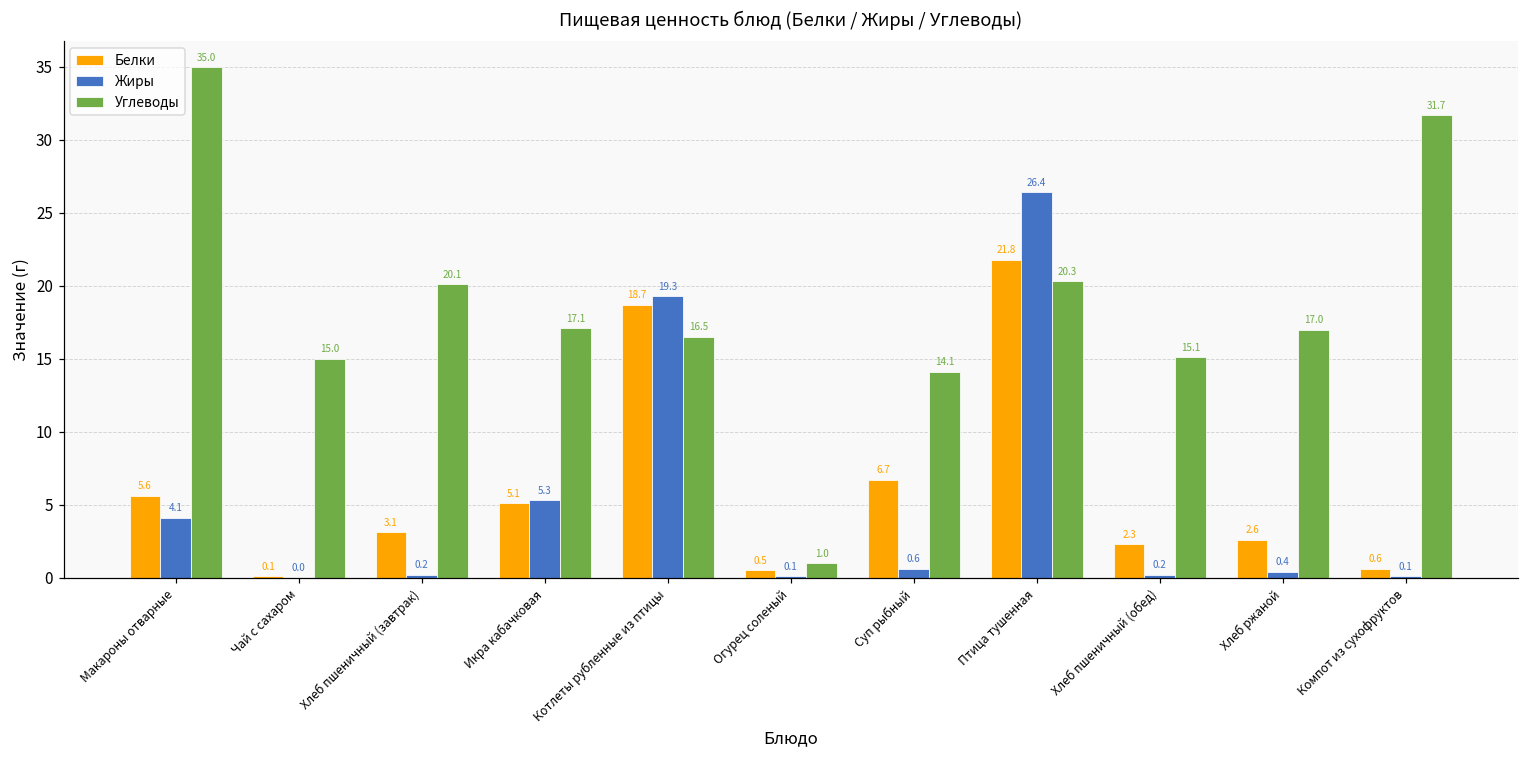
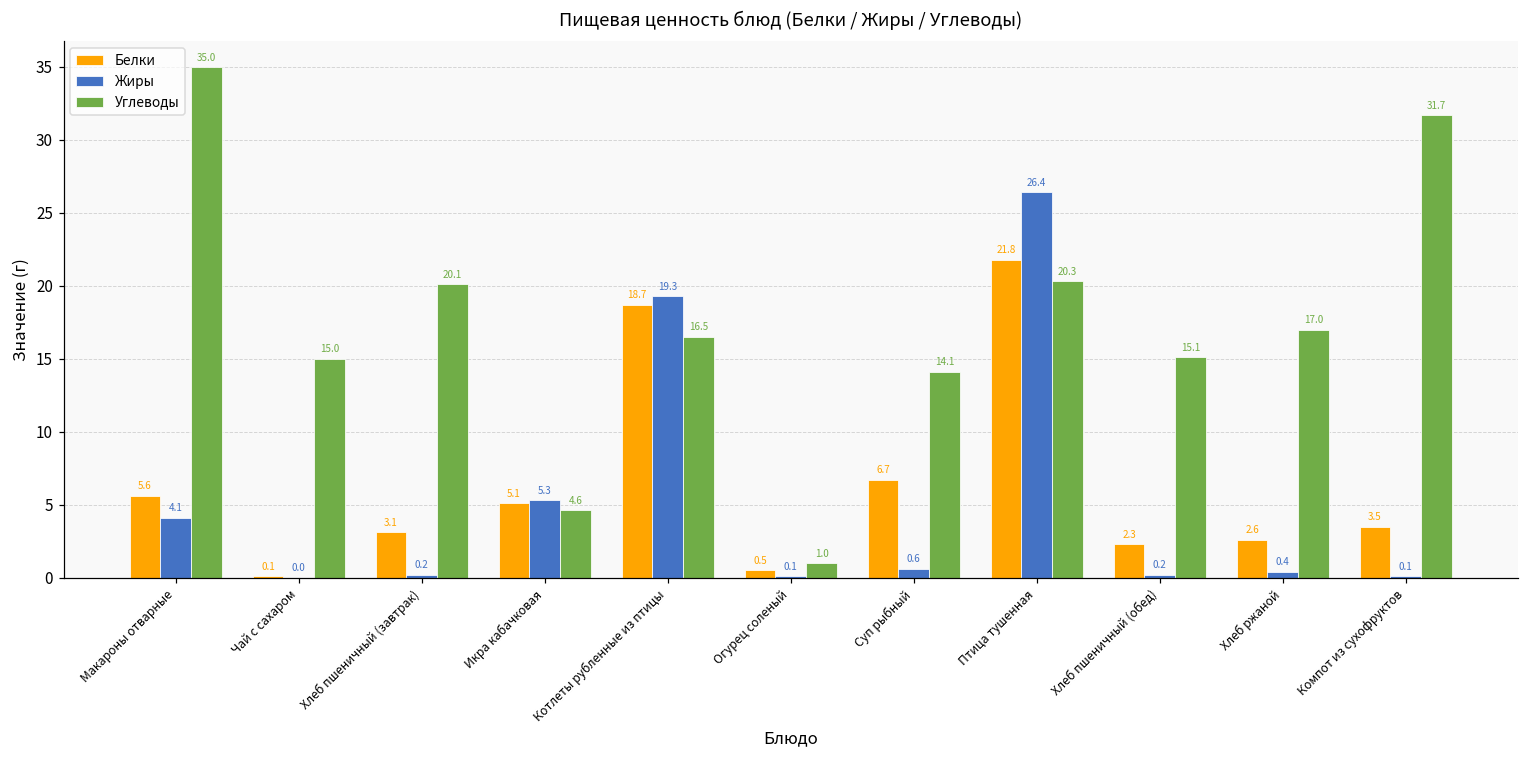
Углеводы, Икра кабачковая: 17.1 -> 4.6
Белки, Компот из сухофруктов: 0.6 -> 3.5
